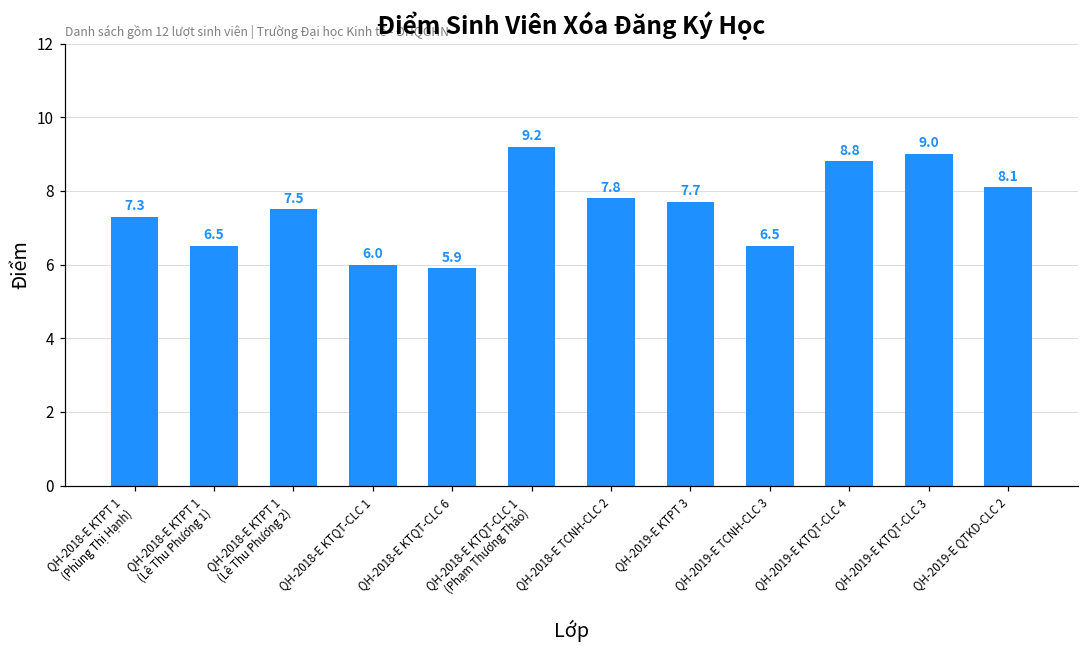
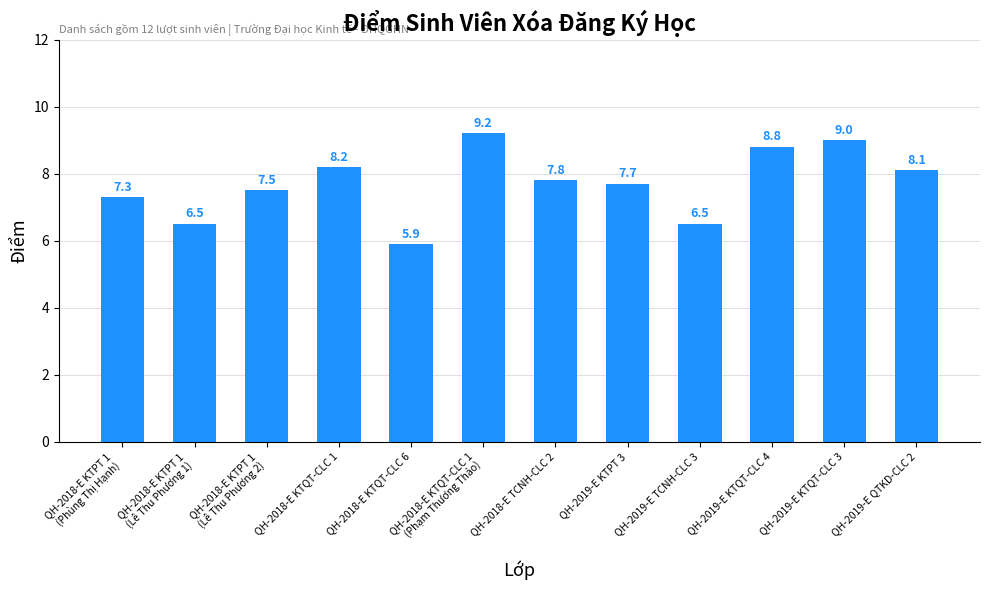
QH-2018-E KTQT-CLC 1: 6.0 -> 8.2
